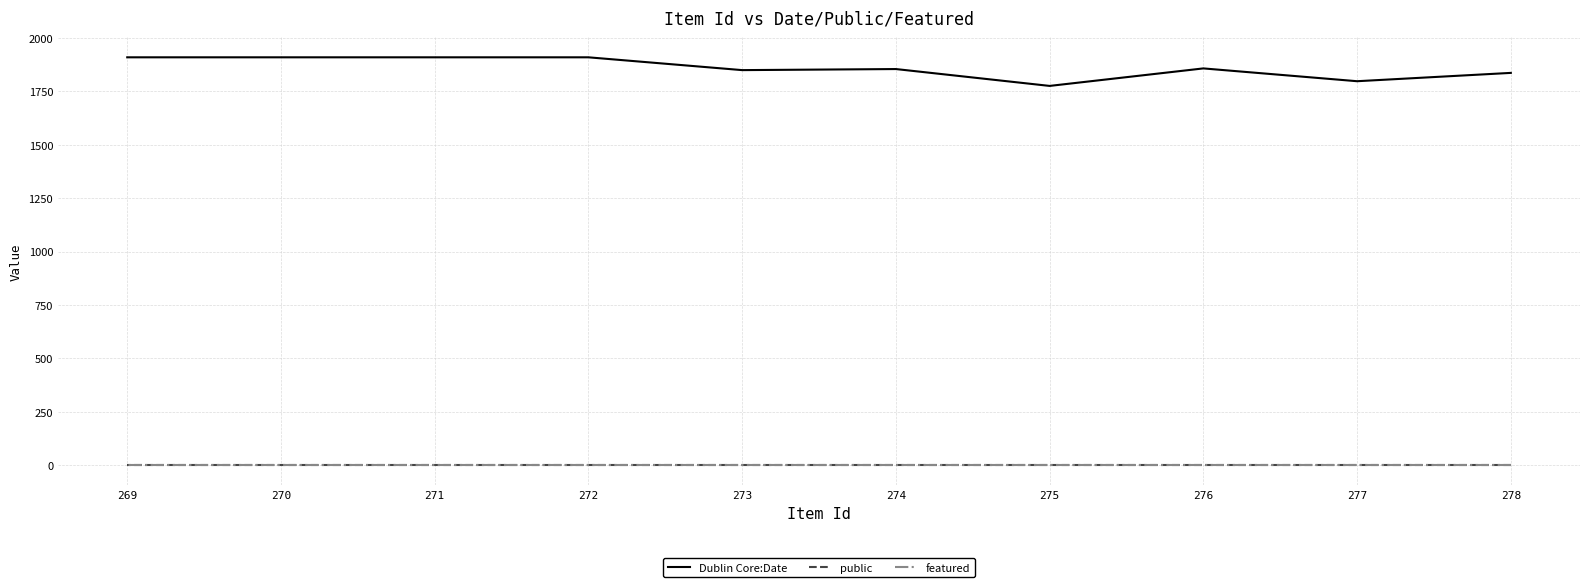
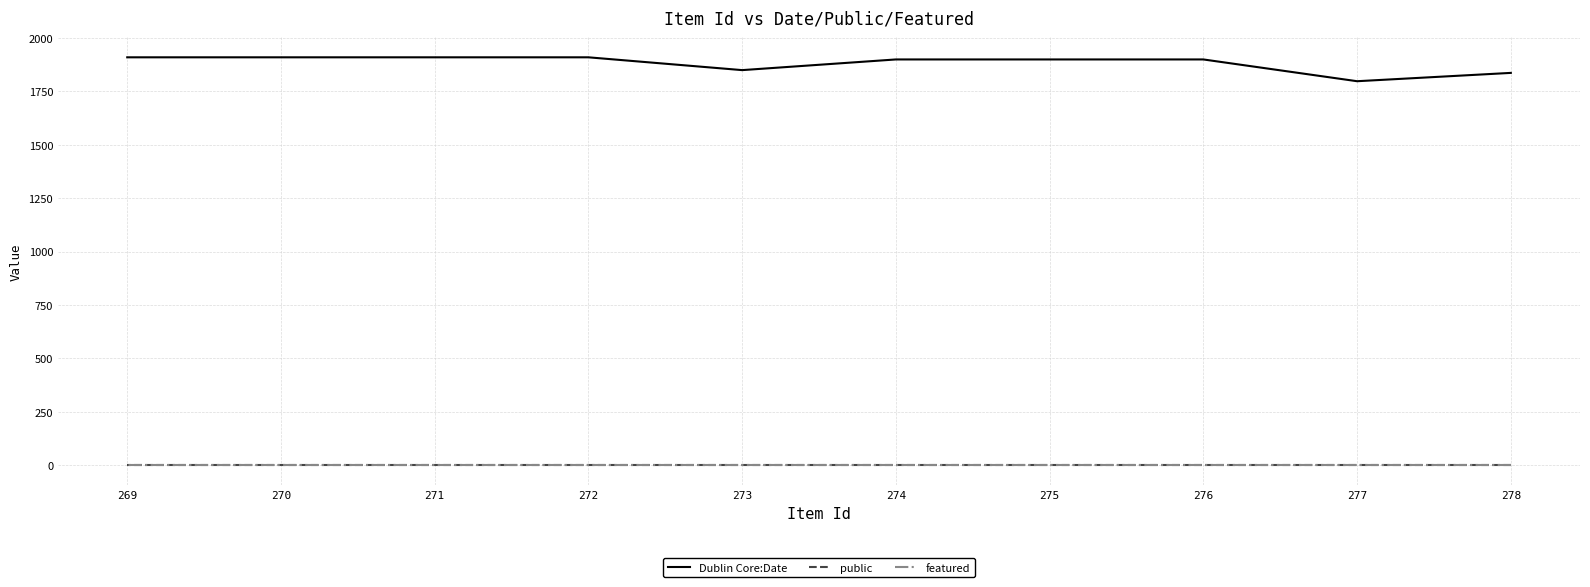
Dublin Core:Date, 274: 1860 -> 1900
Dublin Core:Date, 275: 1780 -> 1900
Dublin Core:Date, 276: 1860 -> 1900
